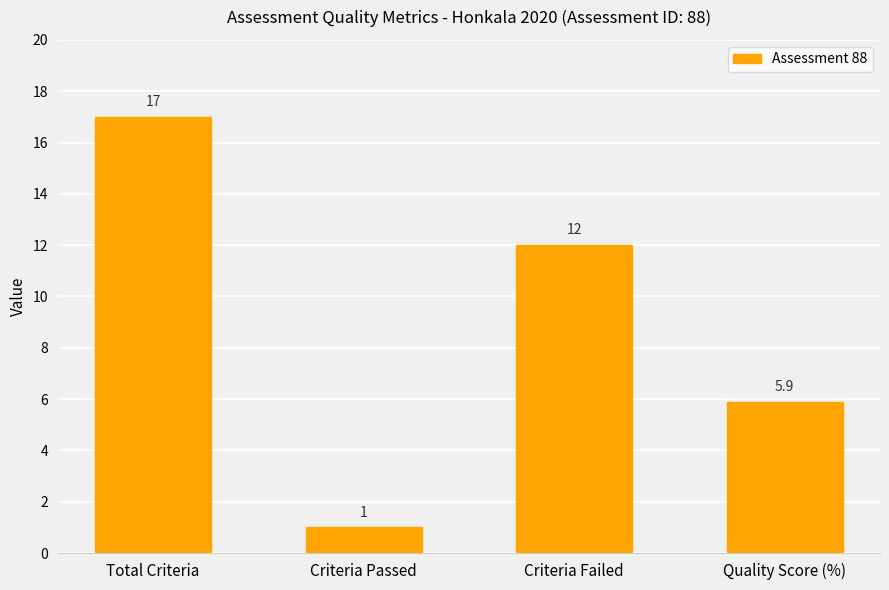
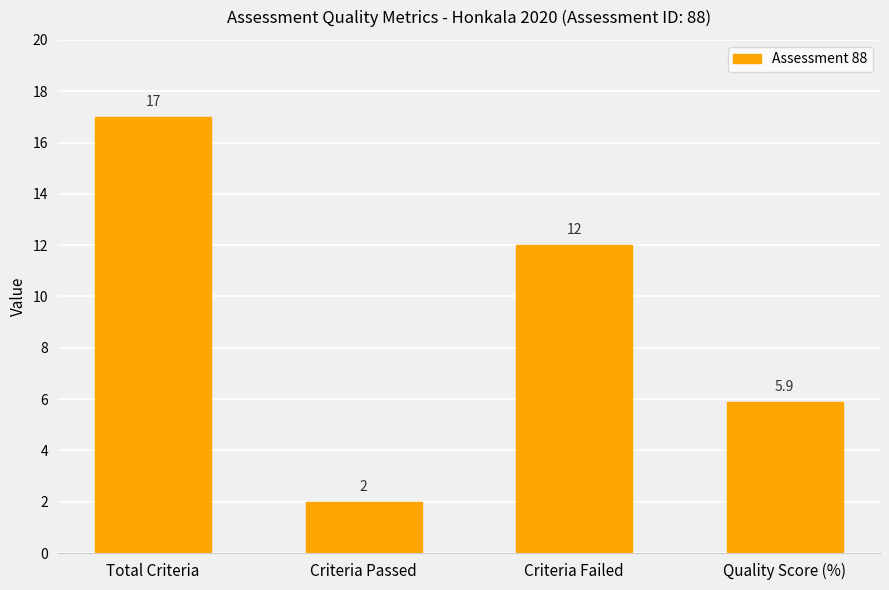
Criteria Passed: 1 -> 2
